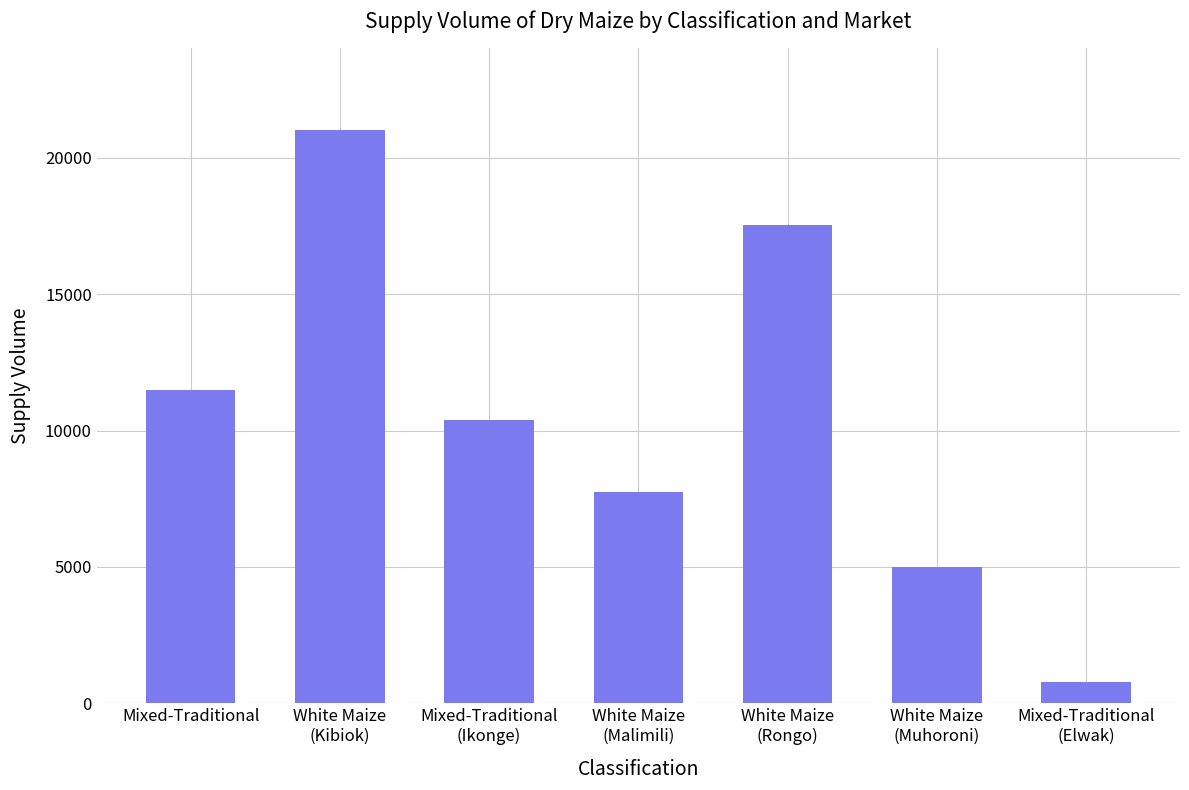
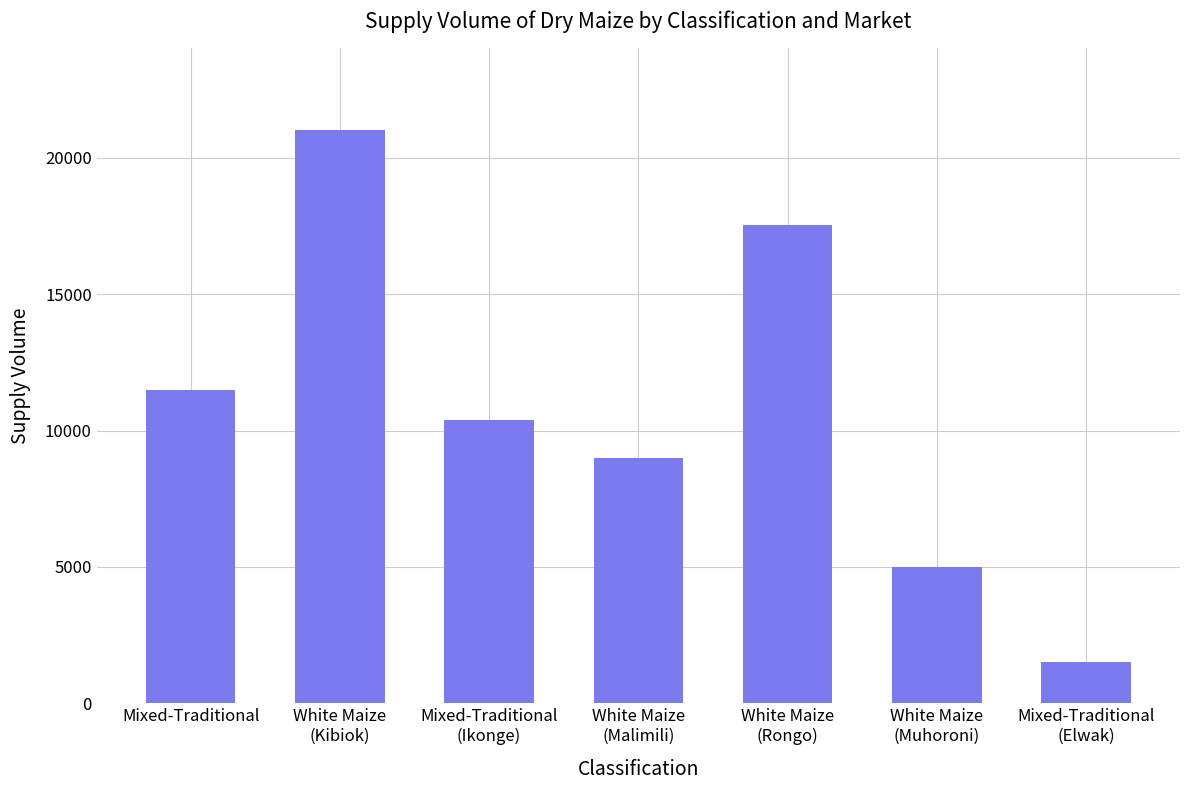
White Maize (Malimili): 7700 -> 9000
Mixed-Traditional (Elwak): 800 -> 1500
